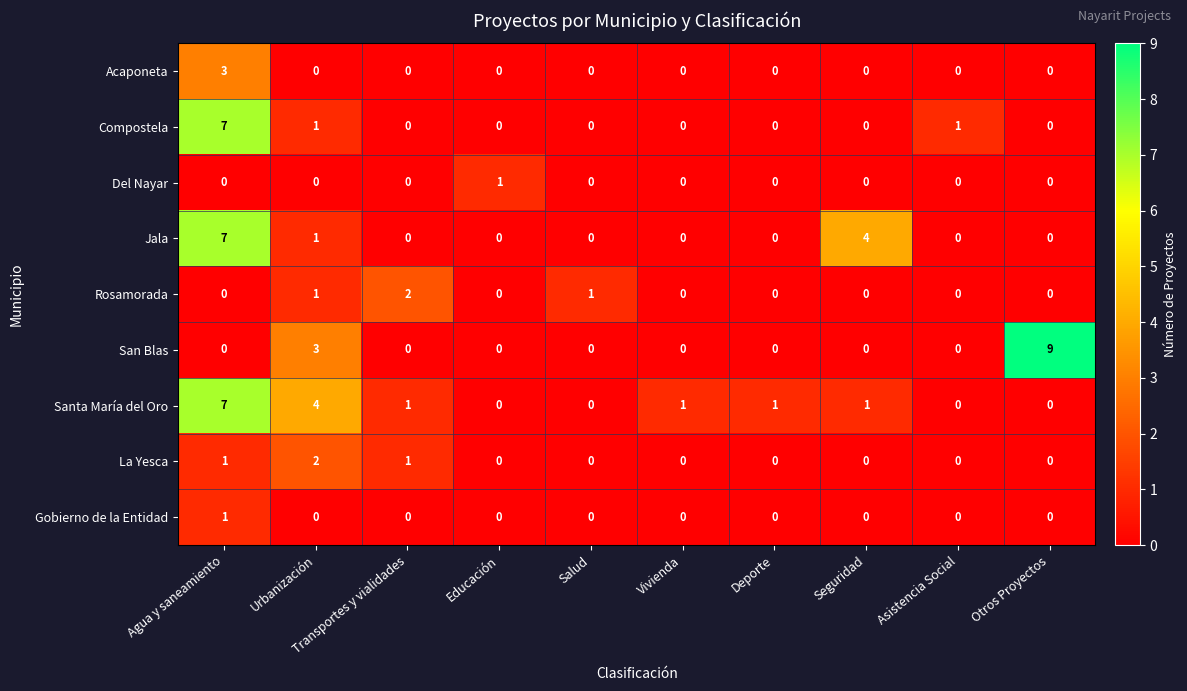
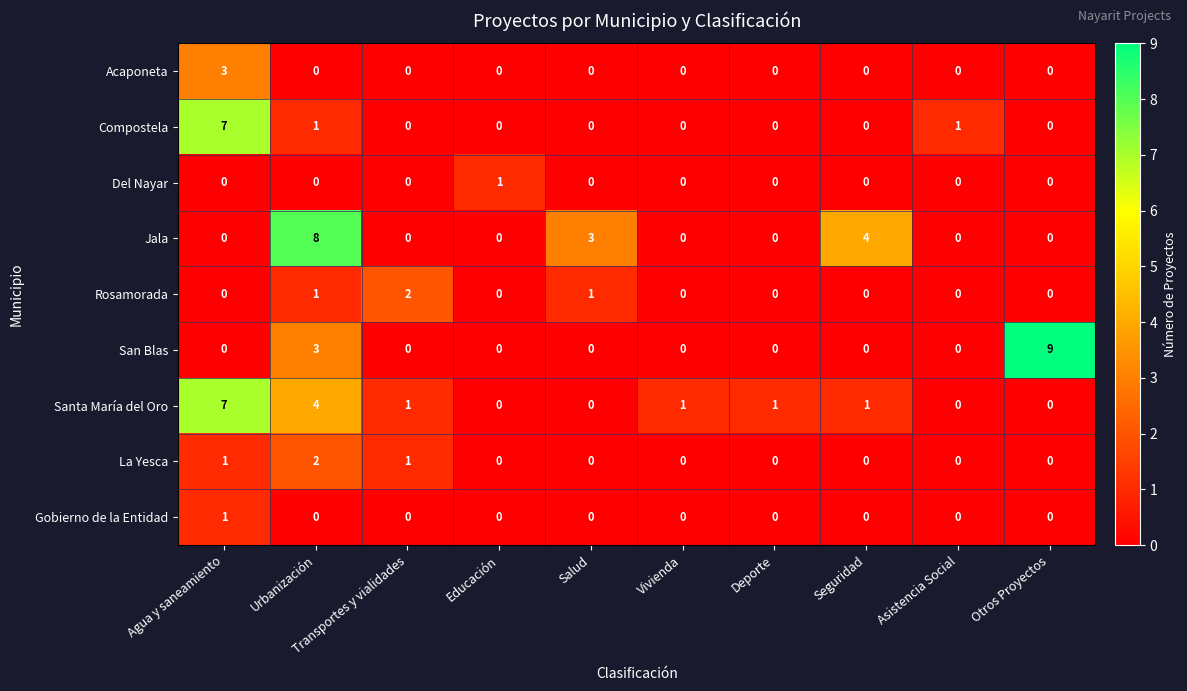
Jala, Agua y saneamiento: 7 -> 0
Jala, Urbanización: 1 -> 8
Jala, Salud: 0 -> 3
